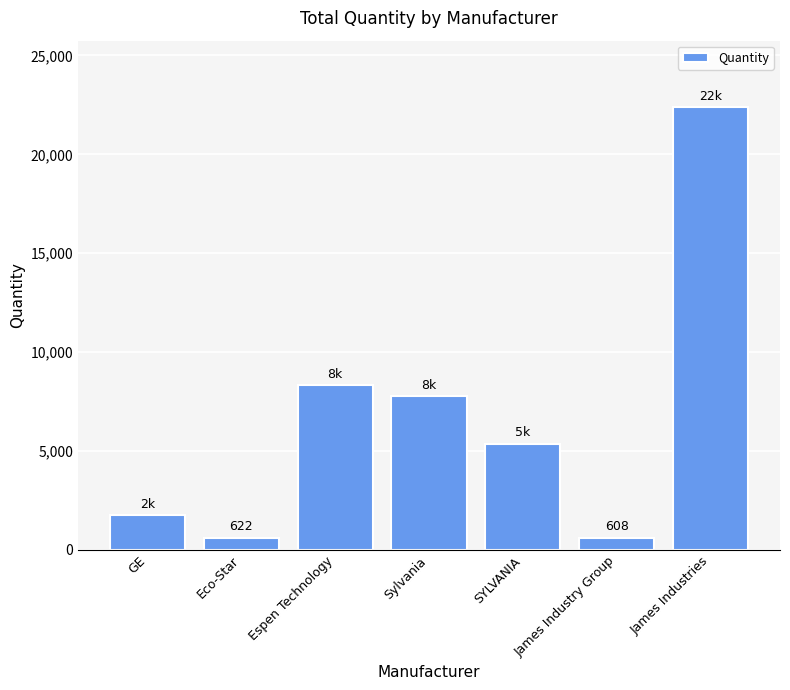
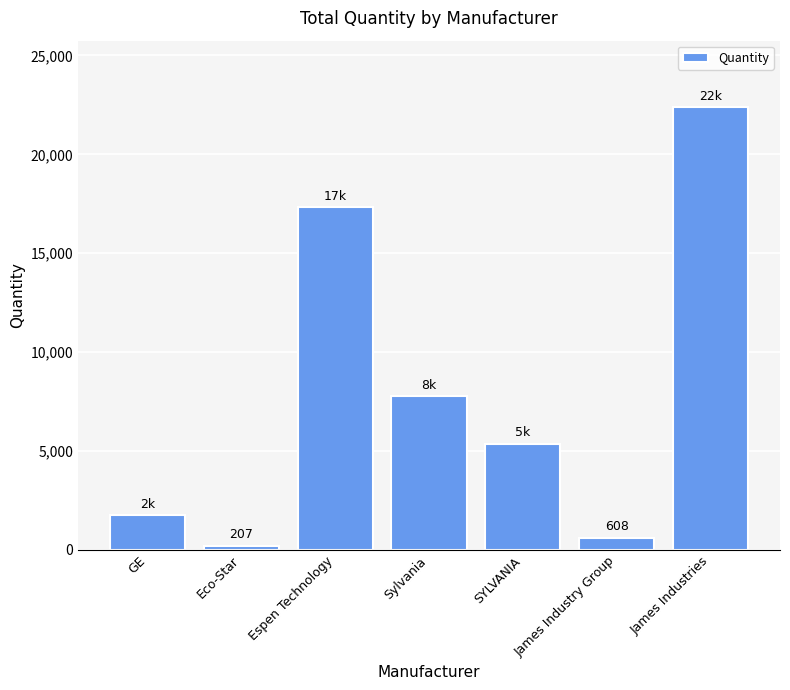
Eco-Star: 622 -> 207
Espen Technology: 8k -> 17k
